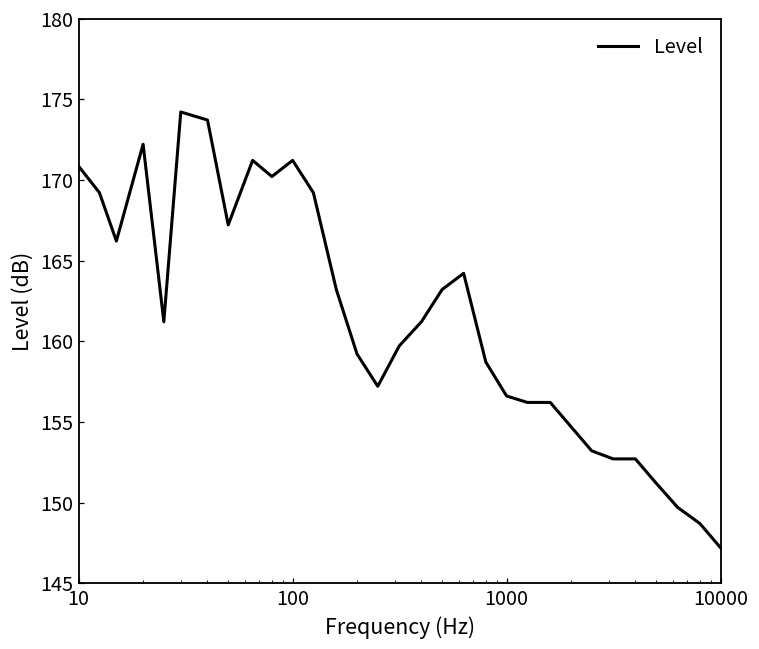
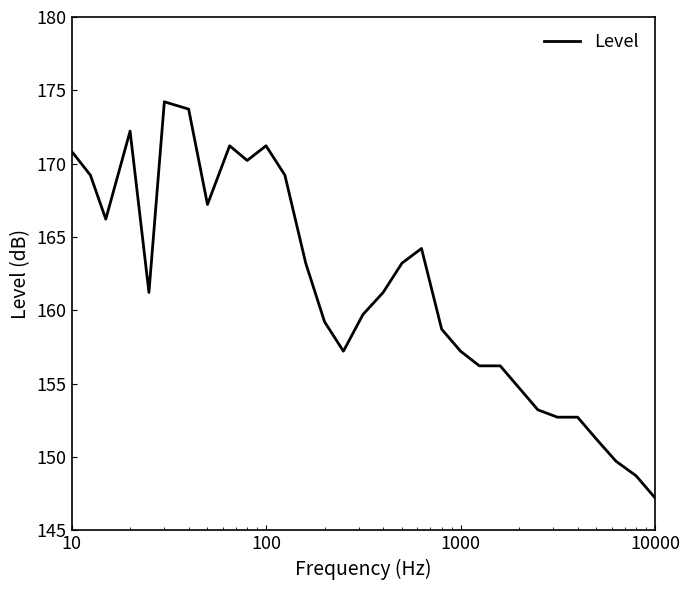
1000: 156.6 -> 157.2
